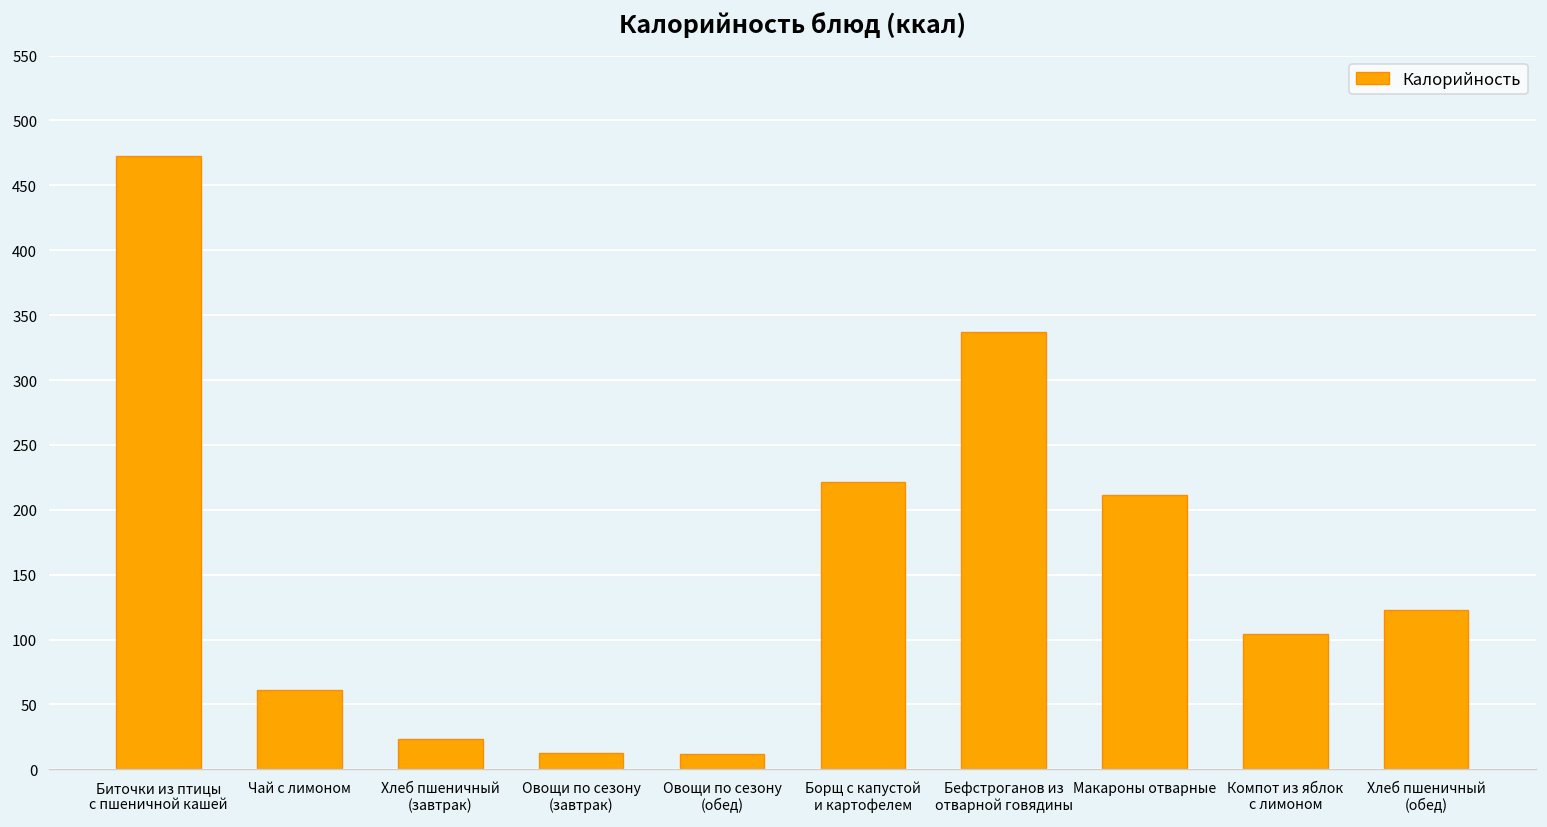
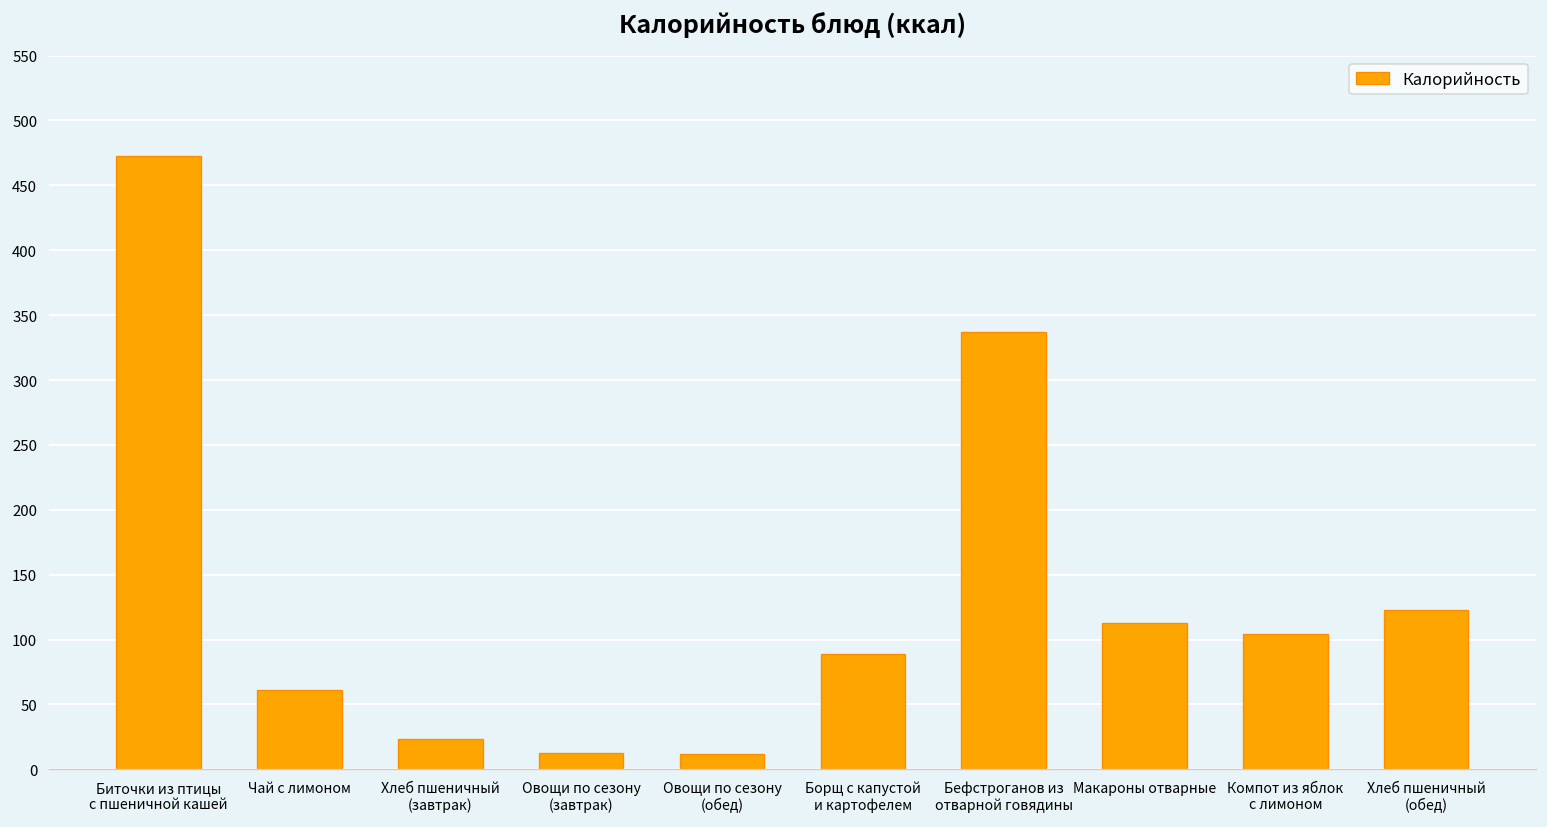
Борщ с капустой и картофелем: 221 -> 89
Макароны отварные: 211 -> 113
